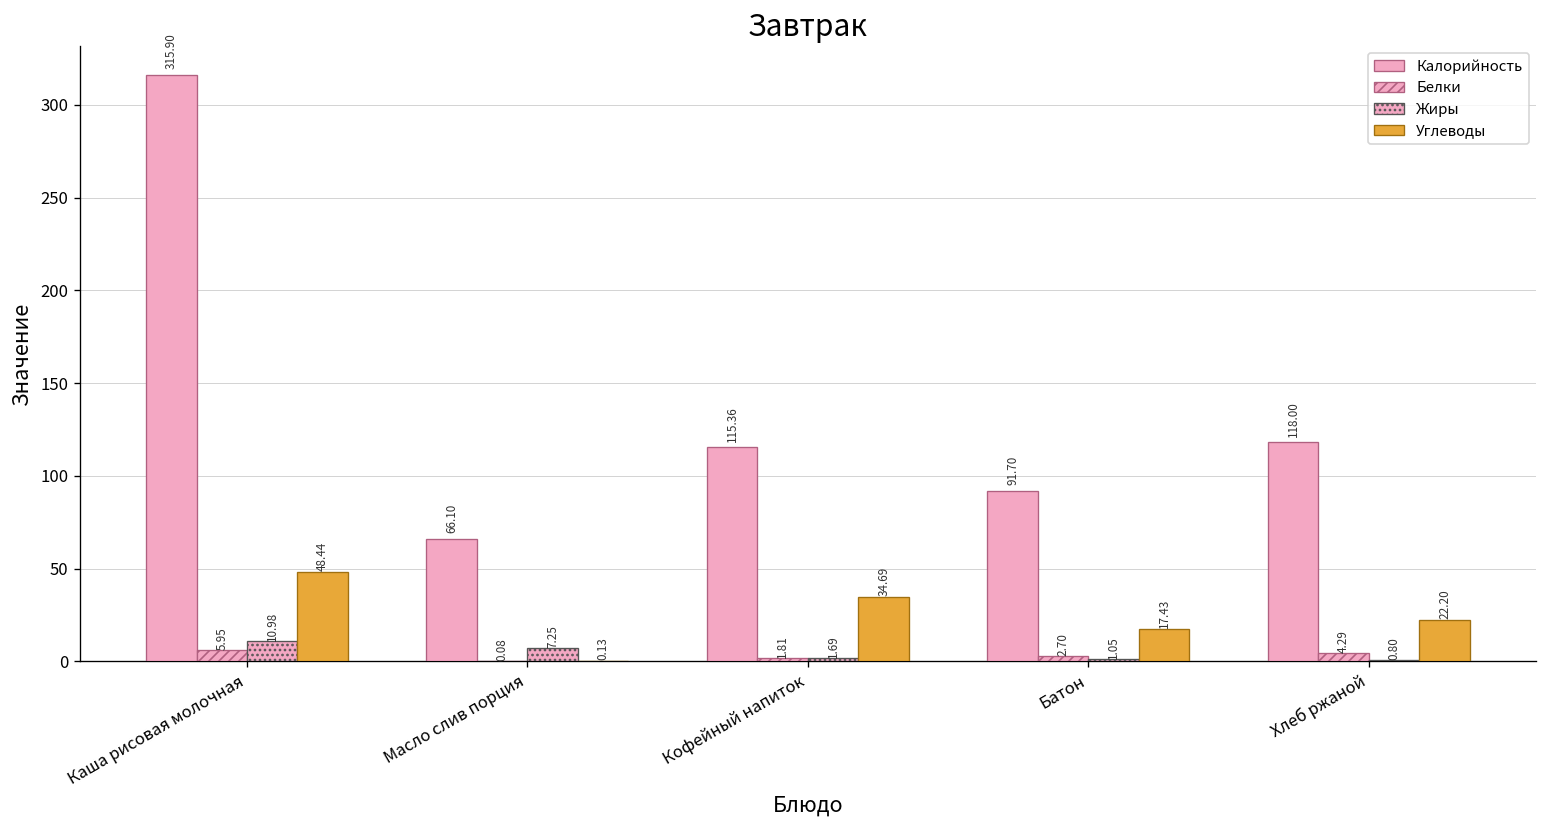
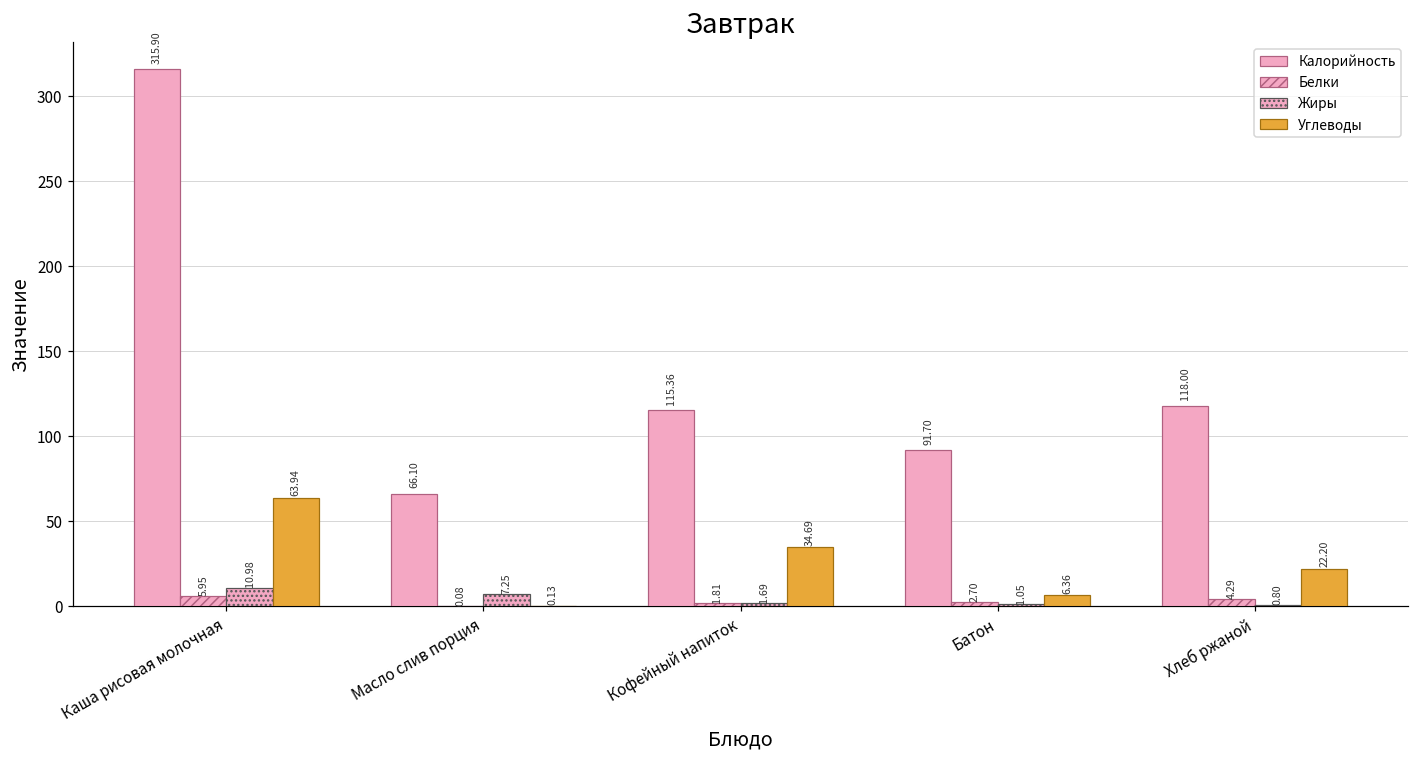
Углеводы, Каша рисовая молочная: 48.44 -> 63.94
Углеводы, Батон: 17.43 -> 6.36
